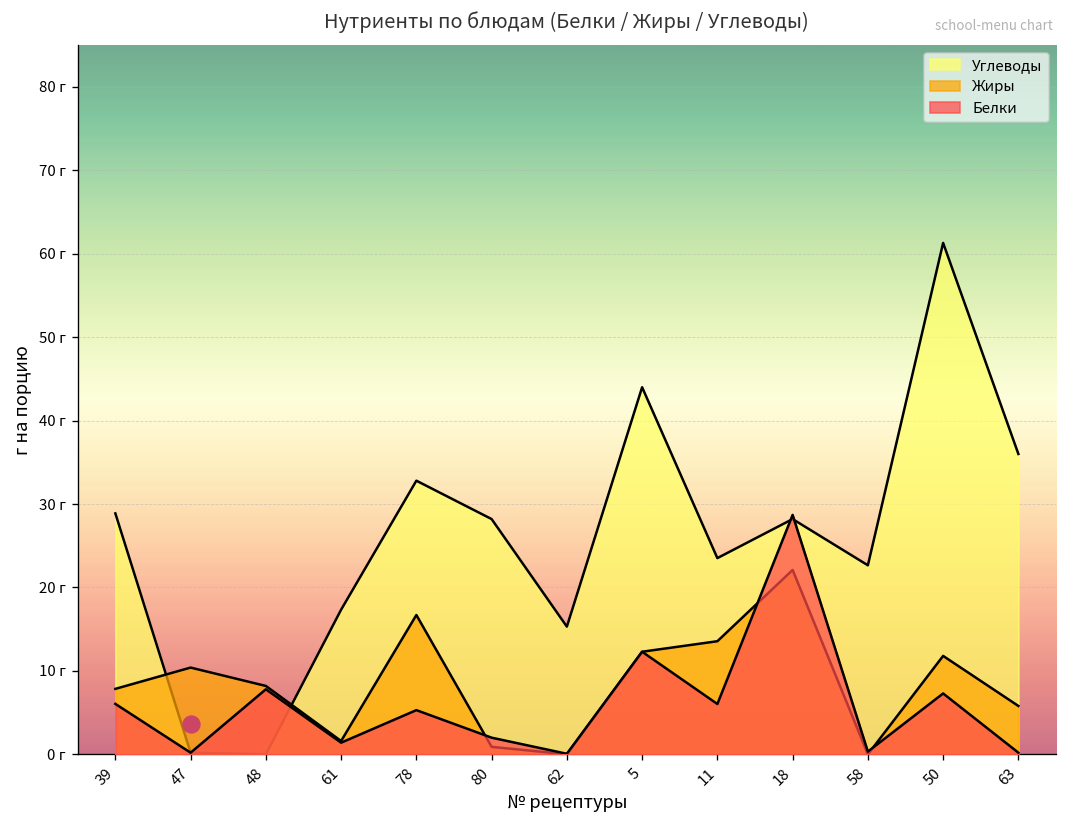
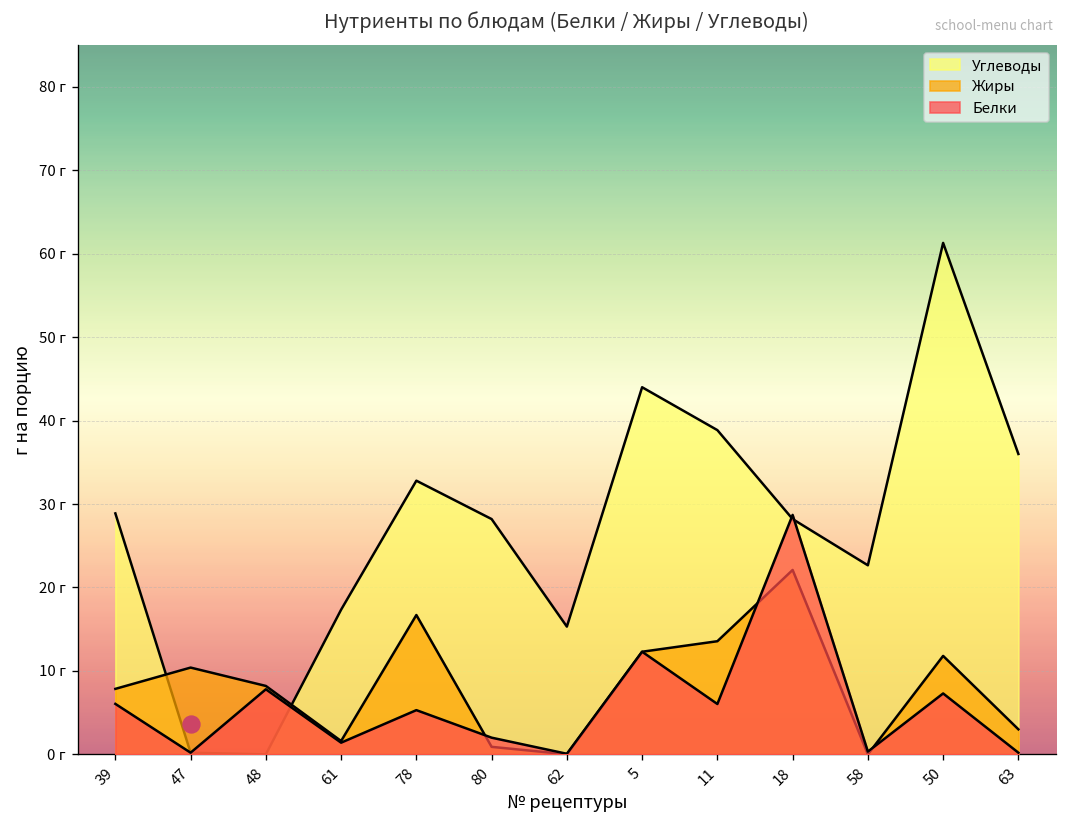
Углеводы, 11: 24 г -> 39 г
Жиры, 63: 6 г -> 3 г
